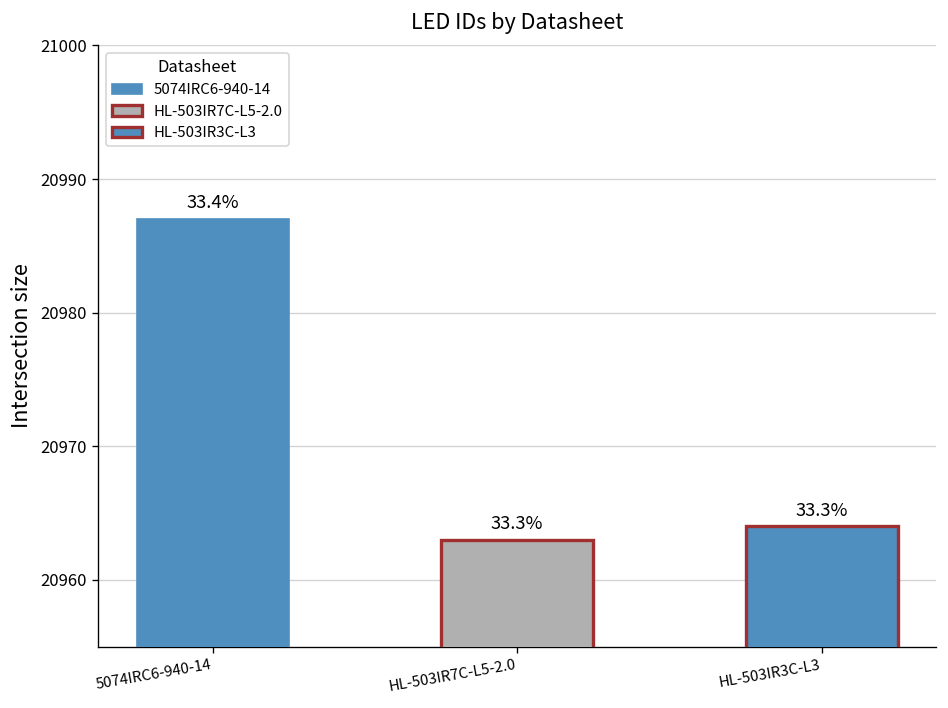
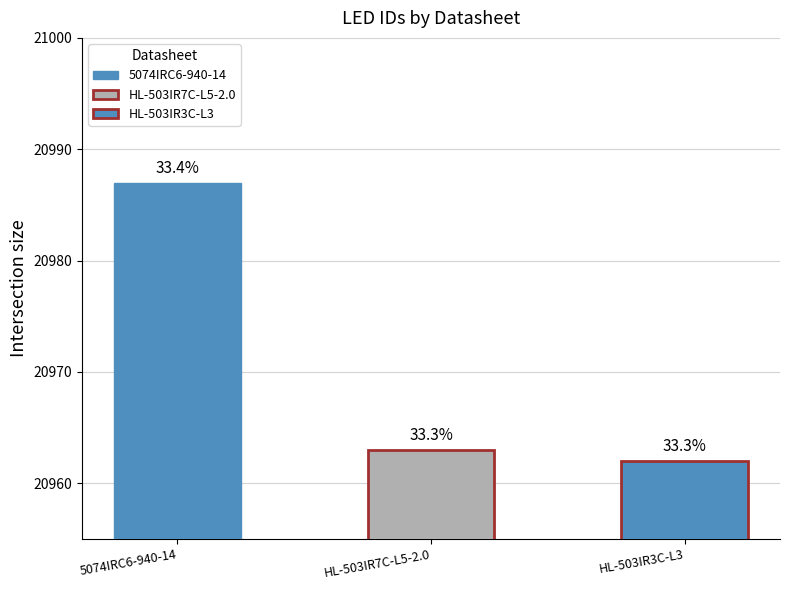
HL-503IR3C-L3: 20964 -> 20962
